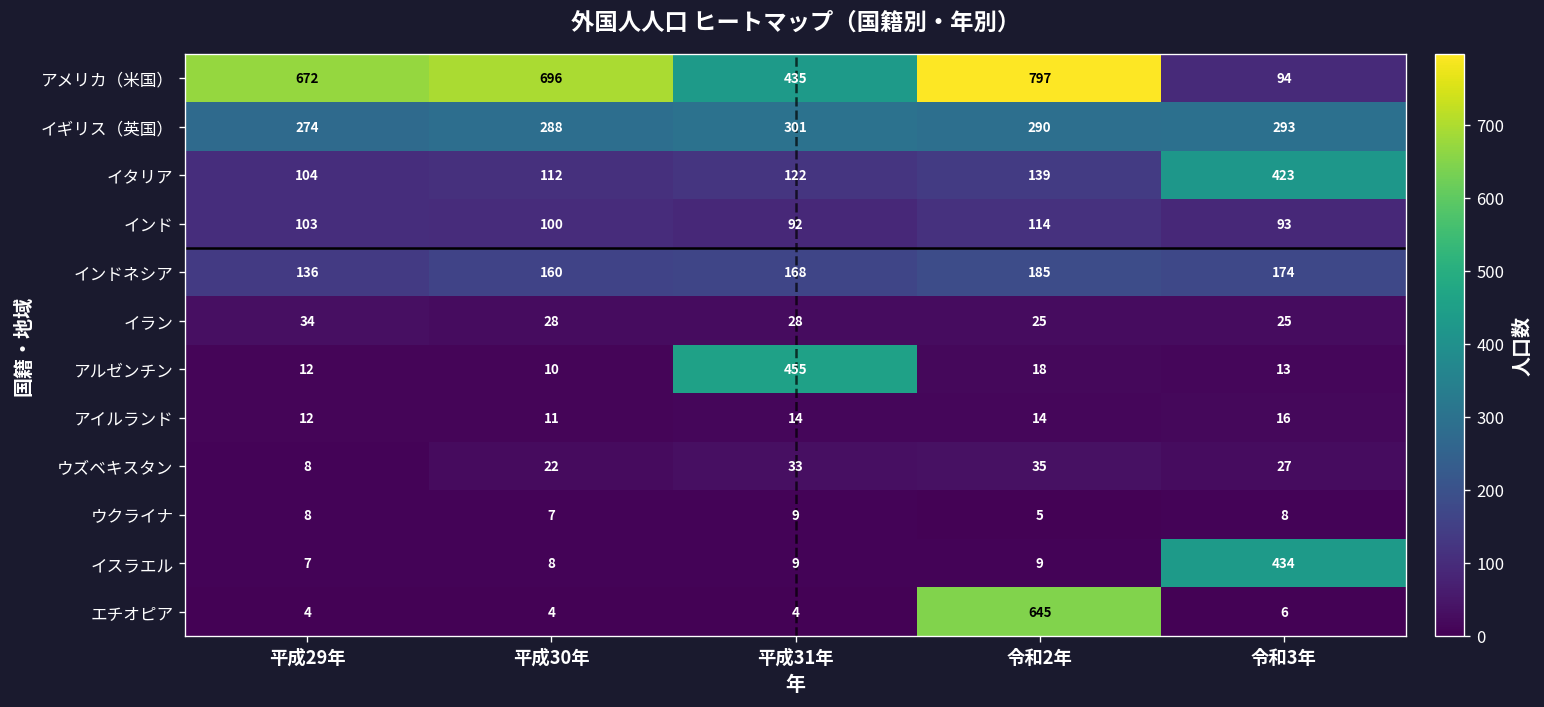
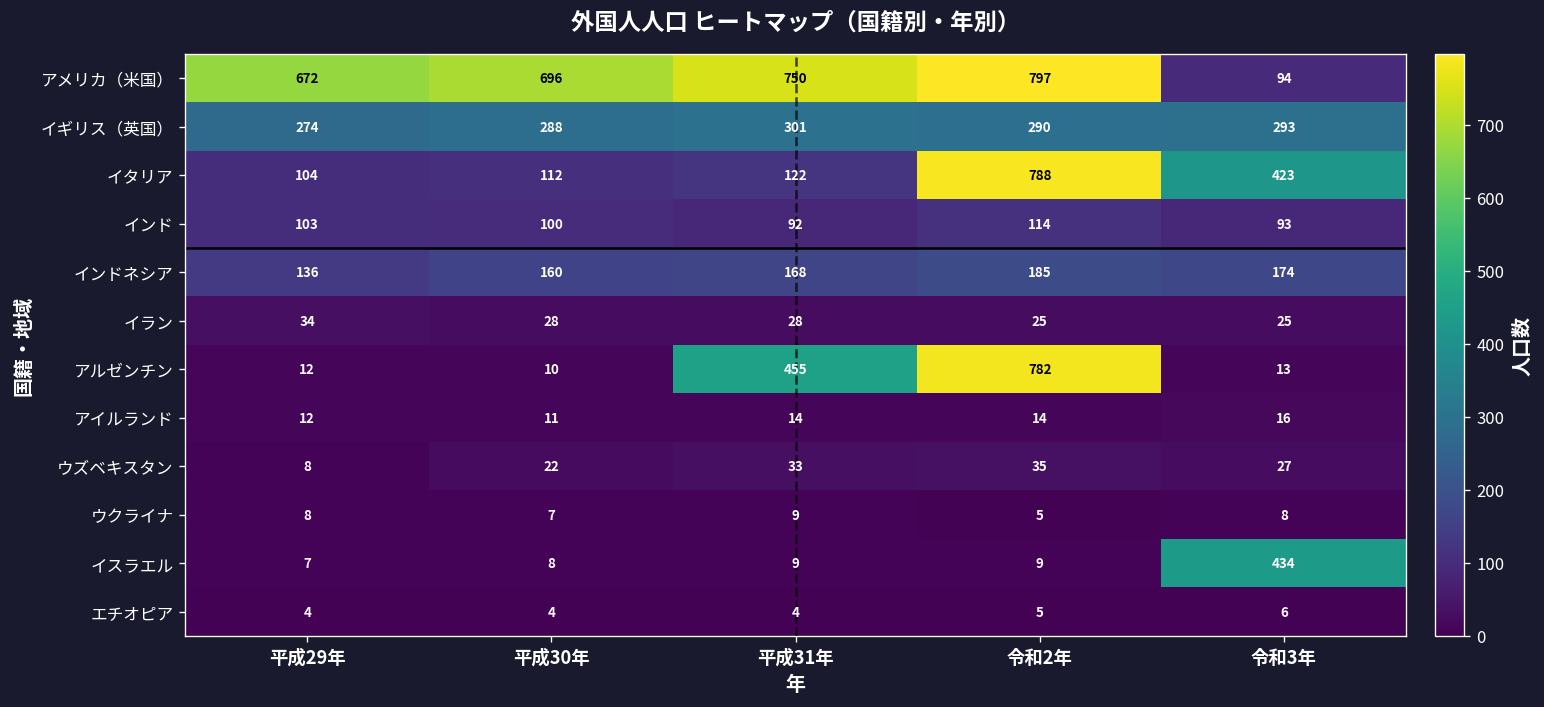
アメリカ（米国）, 平成31年: 435 -> 750
イタリア, 令和2年: 139 -> 788
アルゼンチン, 令和2年: 18 -> 782
エチオピア, 令和2年: 645 -> 5
